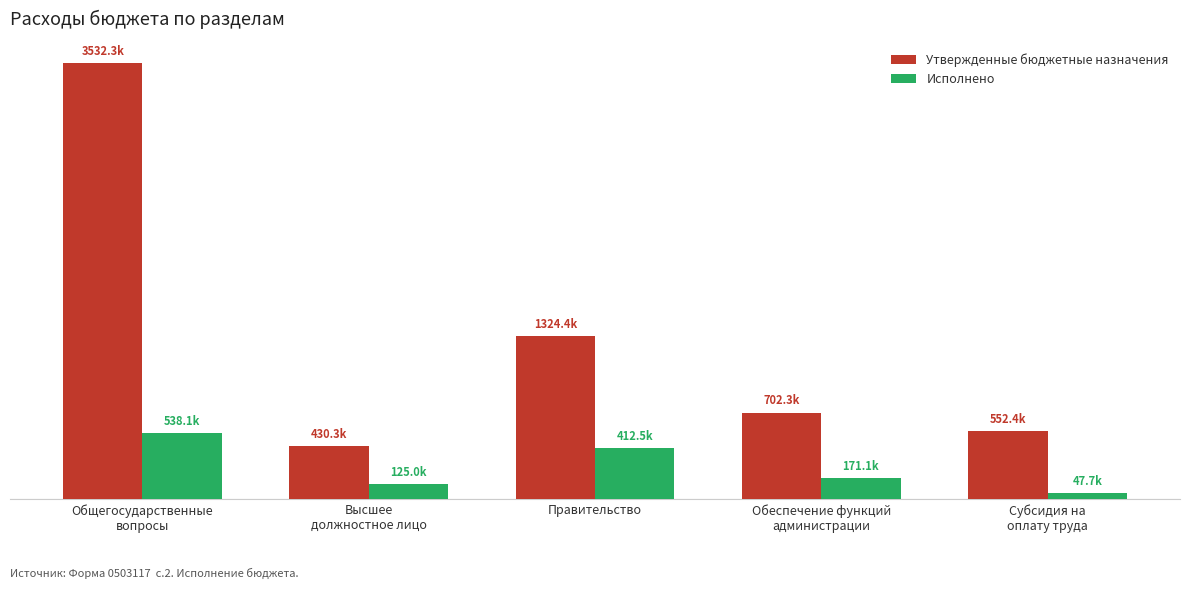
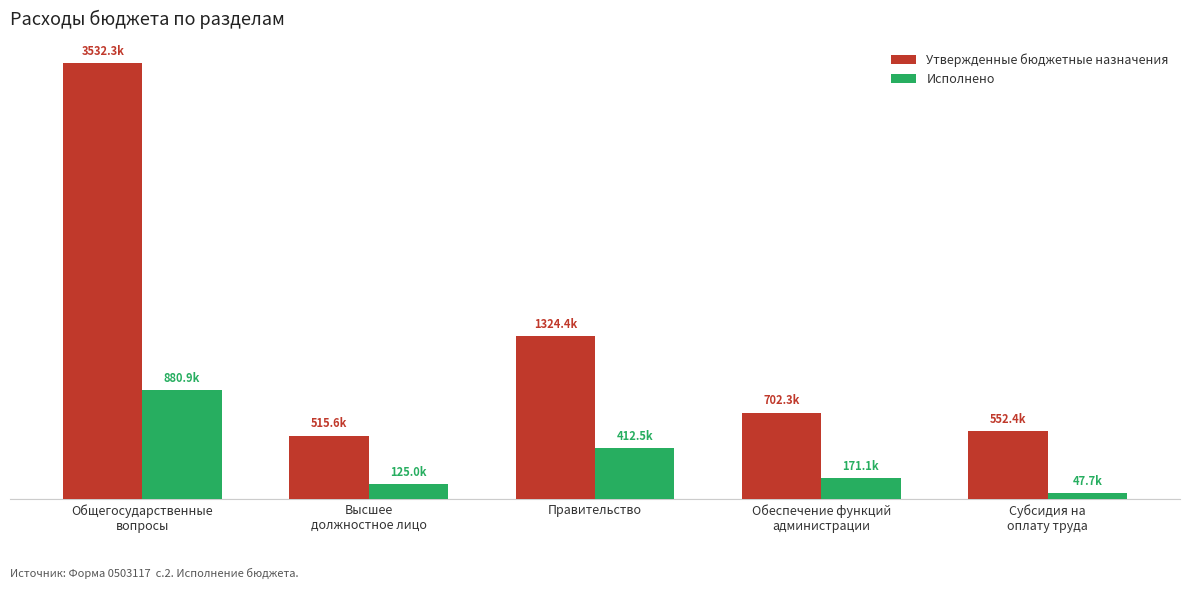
Исполнено, Общегосударственные вопросы: 538.1k -> 880.9k
Утвержденные бюджетные назначения, Высшее должностное лицо: 430.3k -> 515.6k
